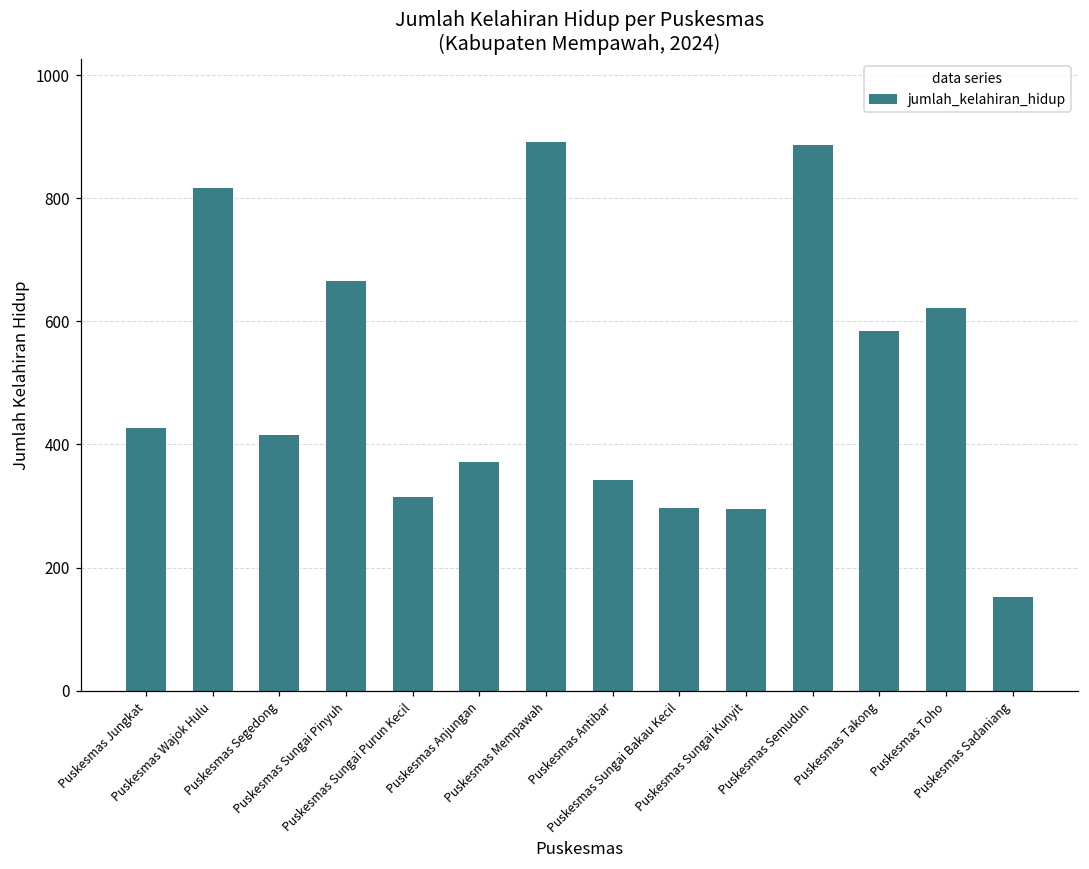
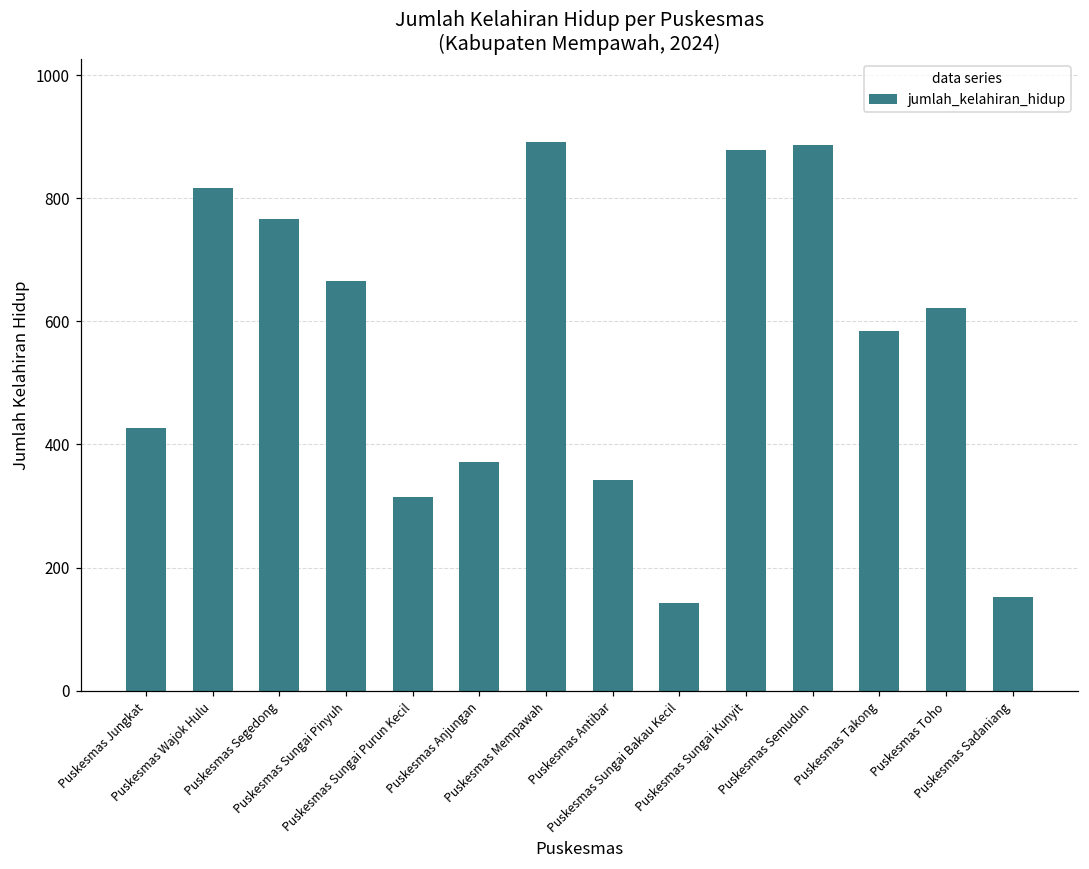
Puskesmas Segedong: 420 -> 770
Puskesmas Sungai Bakau Kecil: 300 -> 140
Puskesmas Sungai Kunyit: 300 -> 880
